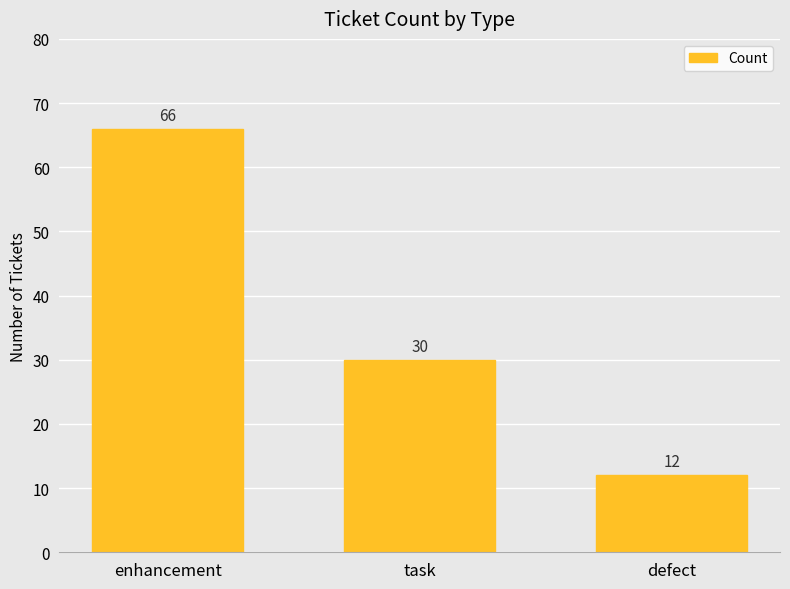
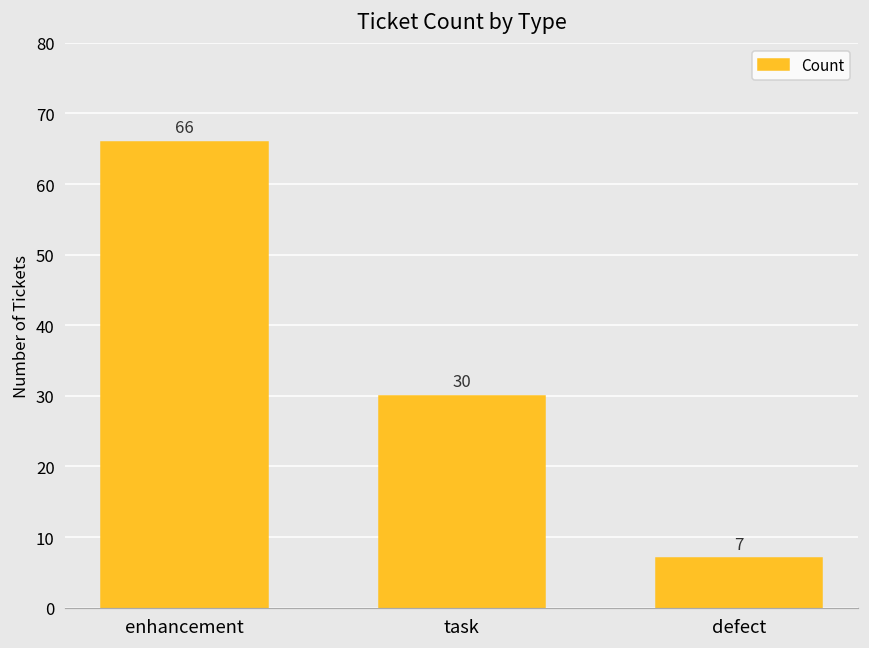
defect: 12 -> 7
